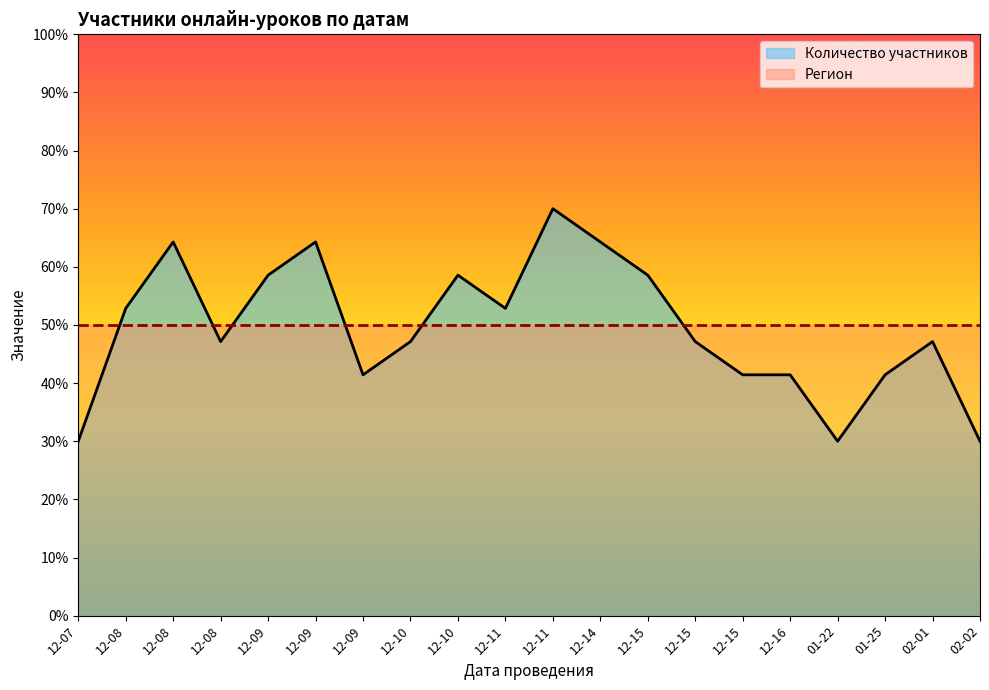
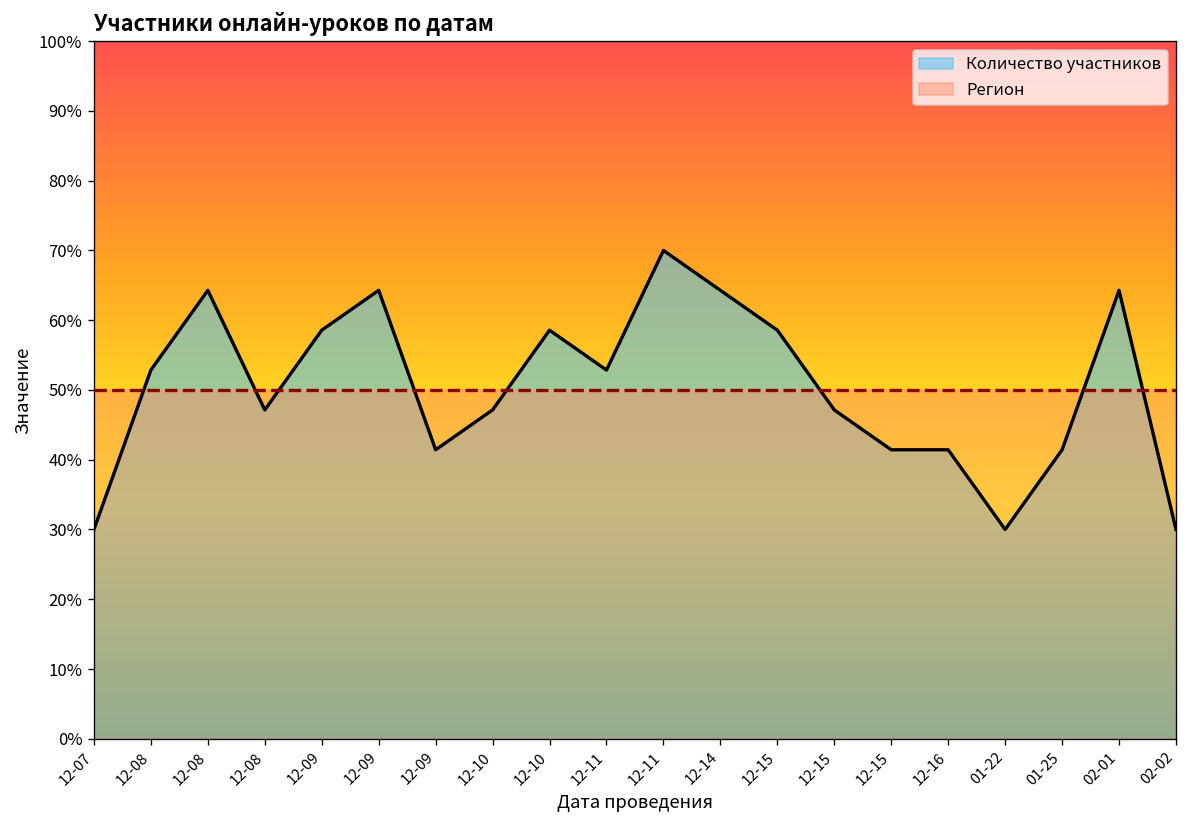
Количество участников, 02-01: 47% -> 64%
